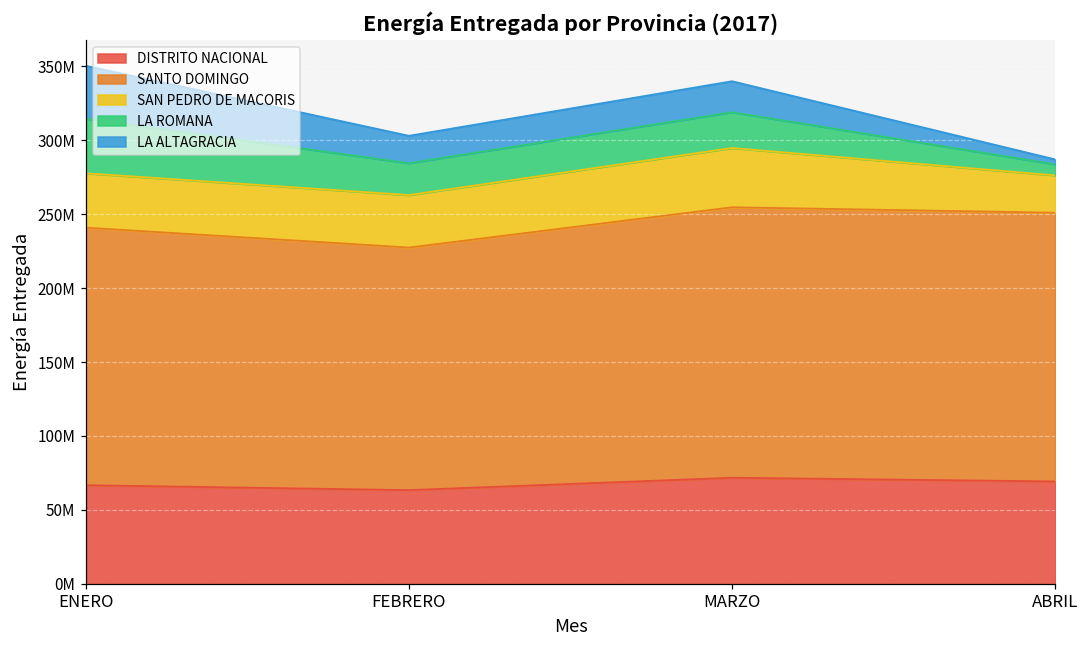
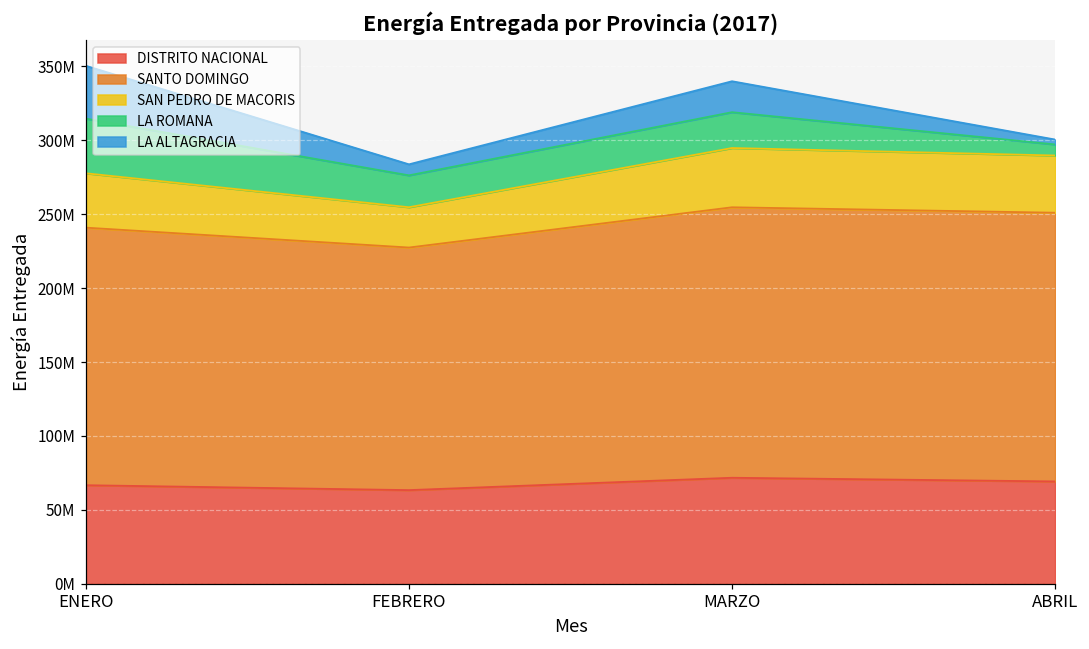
SAN PEDRO DE MACORIS, FEBRERO: 35000000 -> 27000000
LA ALTAGRACIA, FEBRERO: 19000000 -> 7000000
SAN PEDRO DE MACORIS, ABRIL: 25000000 -> 39000000
